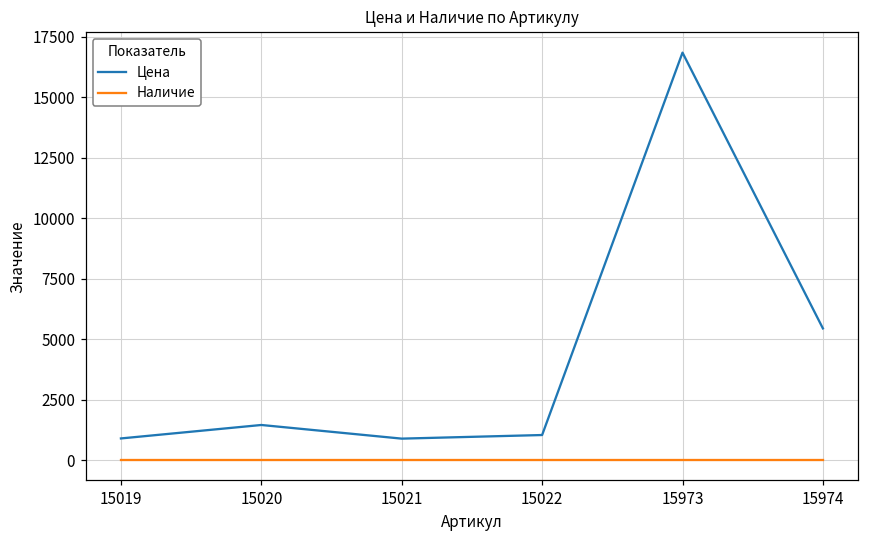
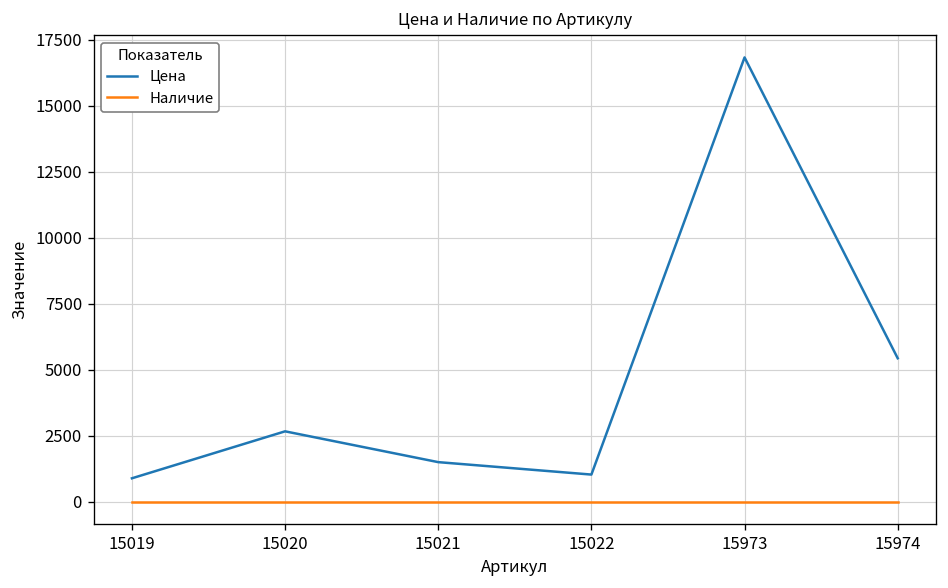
Цена, 15020: 1400 -> 2700
Цена, 15021: 900 -> 1500
